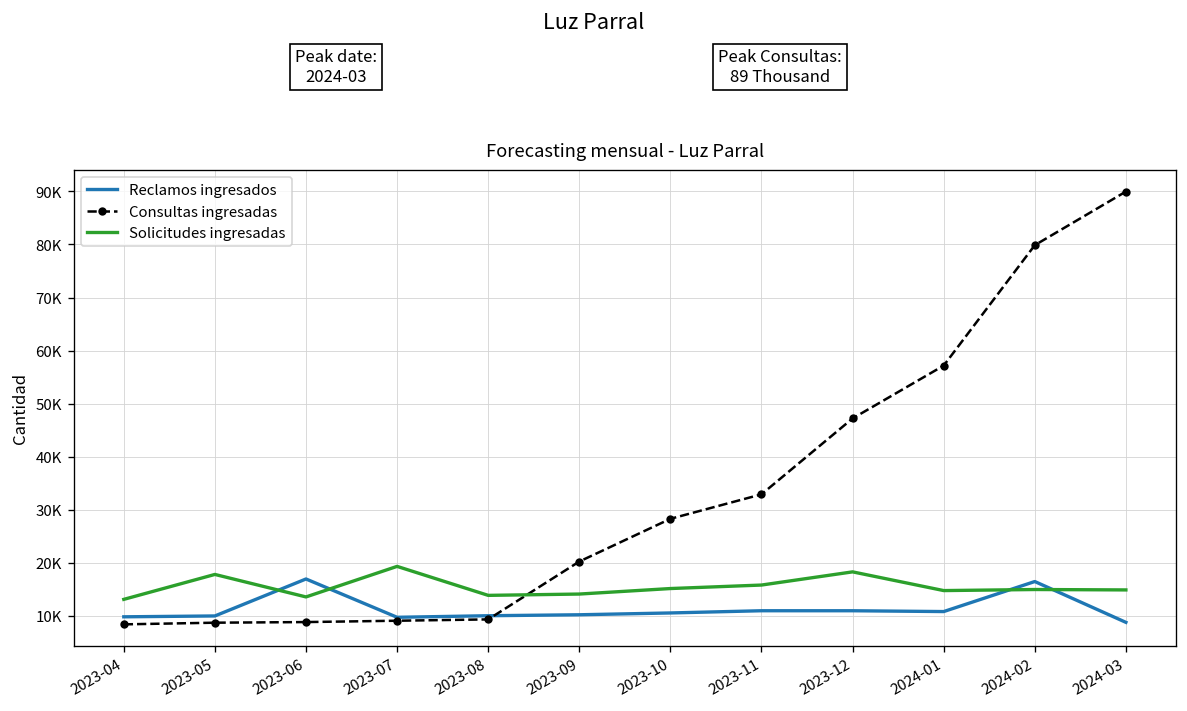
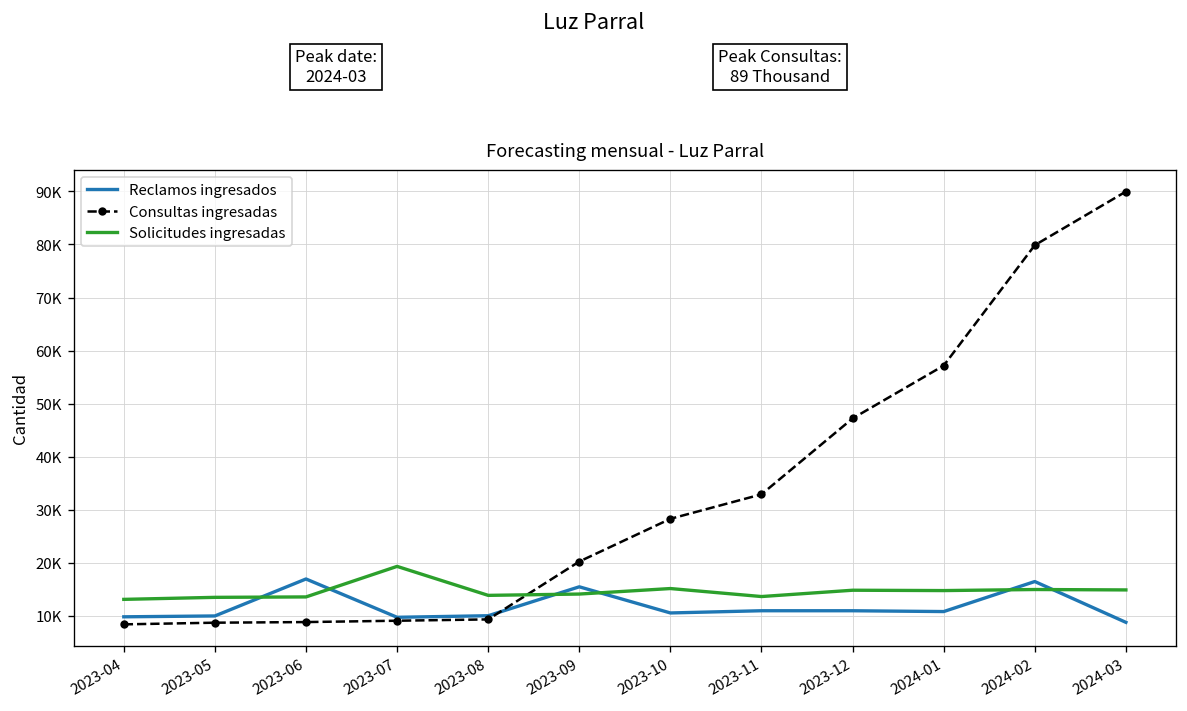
Solicitudes ingresadas, 2023-05: 18000 -> 13000
Reclamos ingresados, 2023-09: 10000 -> 15000
Solicitudes ingresadas, 2023-11: 16000 -> 14000
Solicitudes ingresadas, 2023-12: 18000 -> 15000
